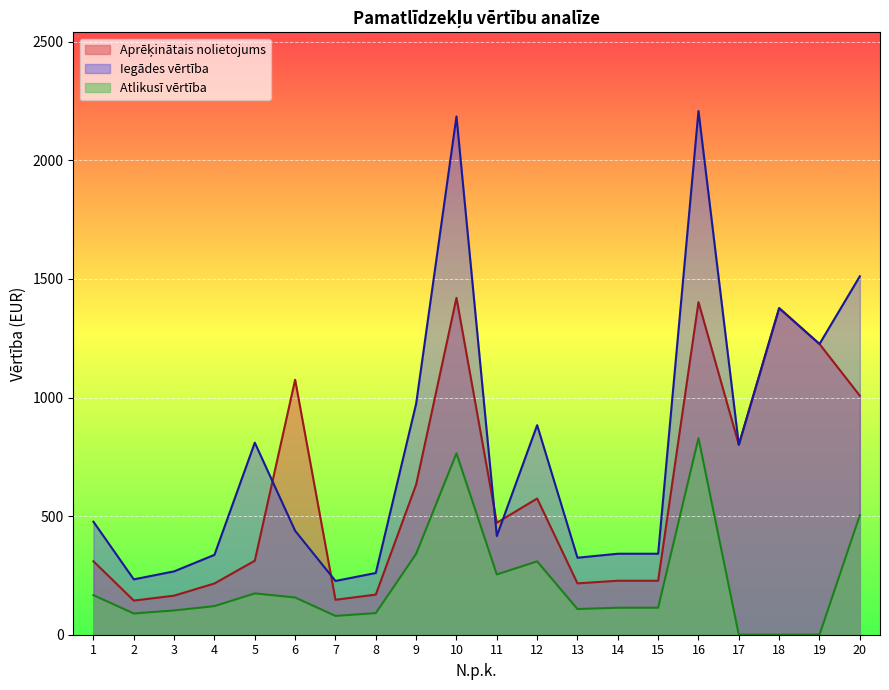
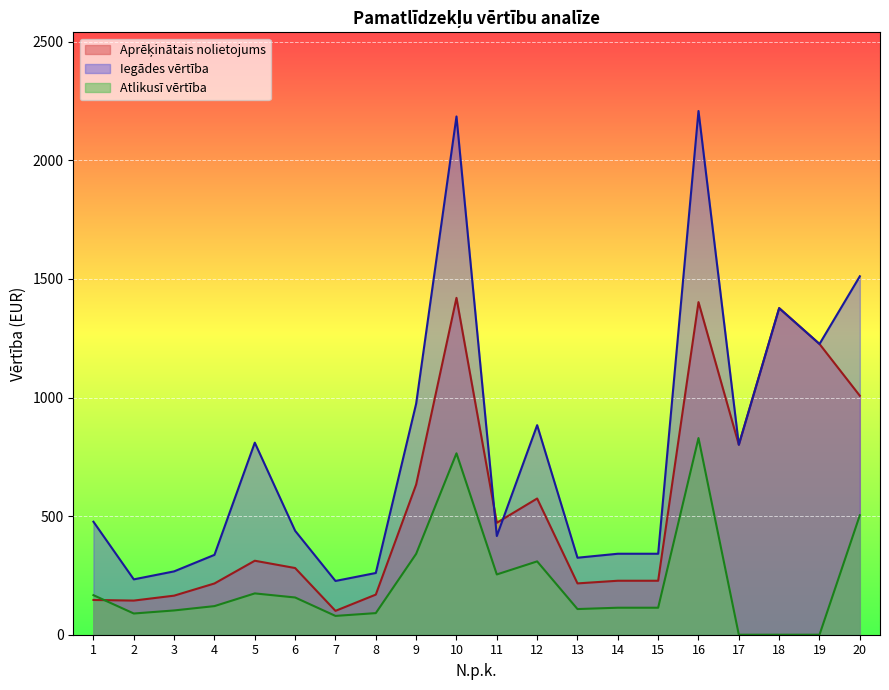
Aprēķinātais nolietojums, 1: 310 -> 150
Aprēķinātais nolietojums, 6: 1070 -> 280
Aprēķinātais nolietojums, 7: 150 -> 100
